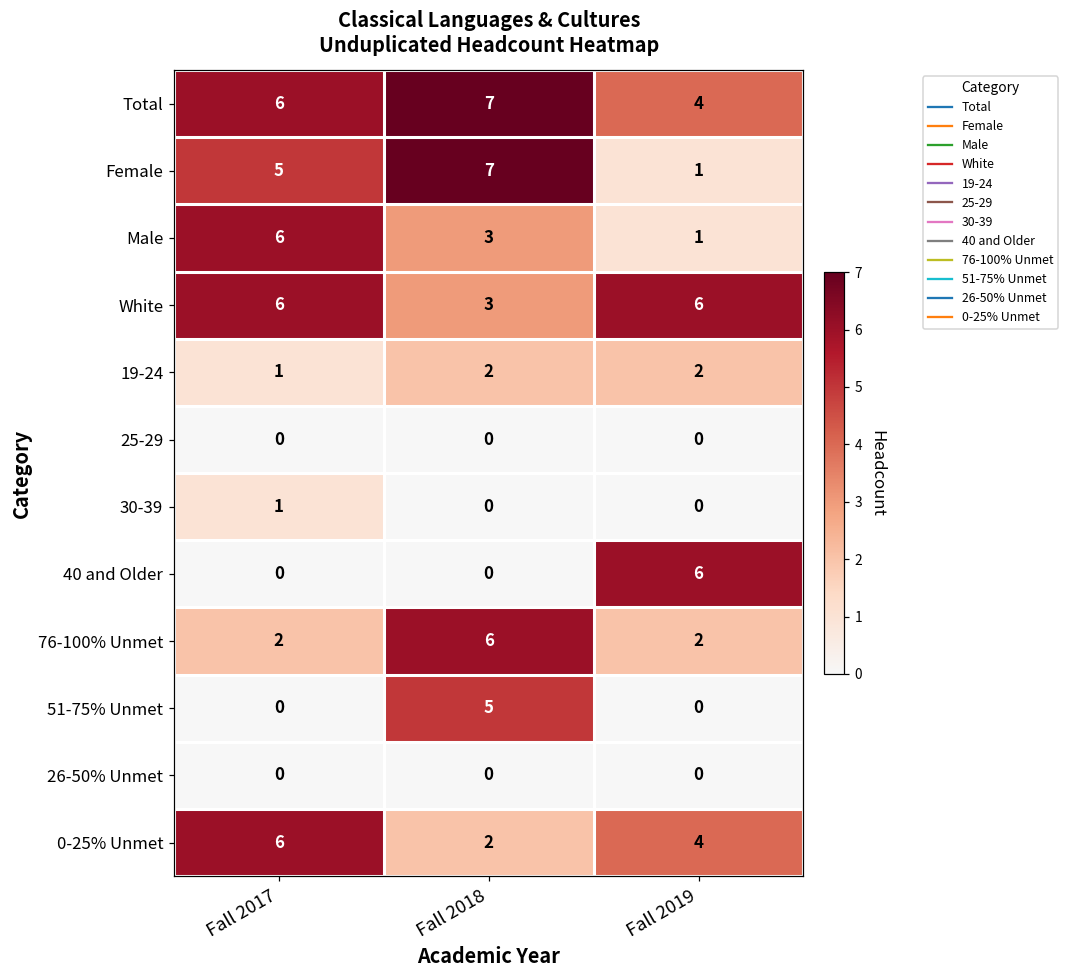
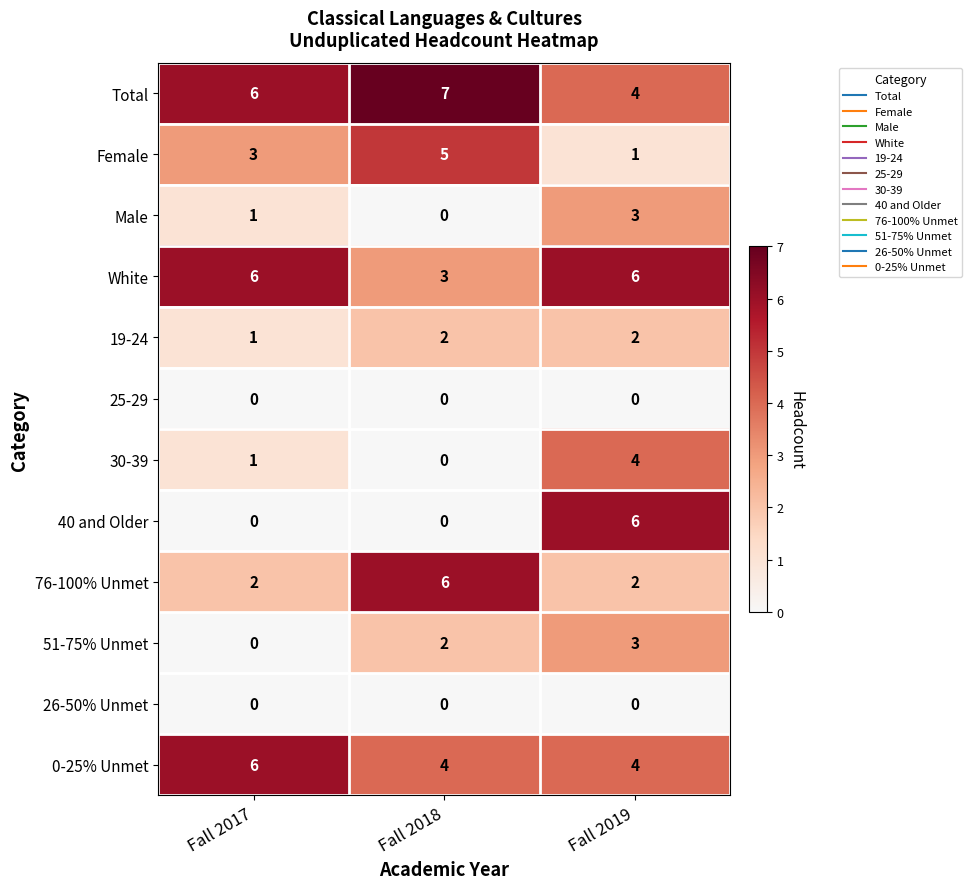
Female, Fall 2017: 5 -> 3
Female, Fall 2018: 7 -> 5
Male, Fall 2017: 6 -> 1
Male, Fall 2018: 3 -> 0
Male, Fall 2019: 1 -> 3
30-39, Fall 2019: 0 -> 4
51-75% Unmet, Fall 2018: 5 -> 2
51-75% Unmet, Fall 2019: 0 -> 3
0-25% Unmet, Fall 2018: 2 -> 4
